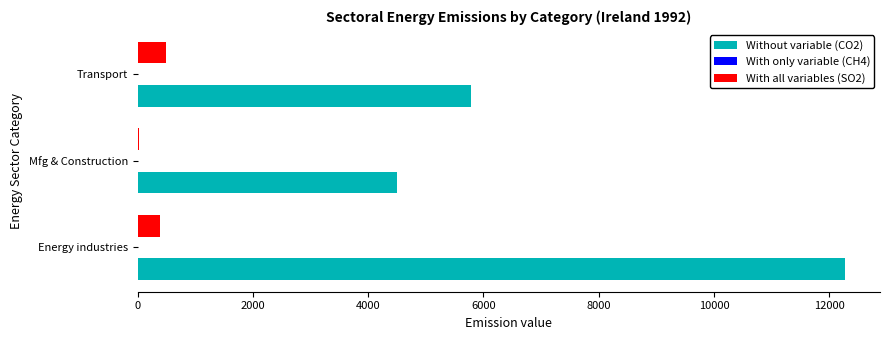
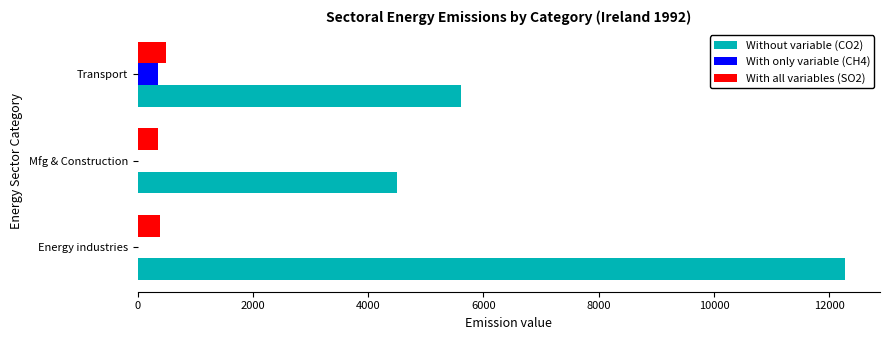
With only variable (CH4), Transport: 0 -> 400
Without variable (CO2), Transport: 5800 -> 5600
With all variables (SO2), Mfg & Construction: 0 -> 400
